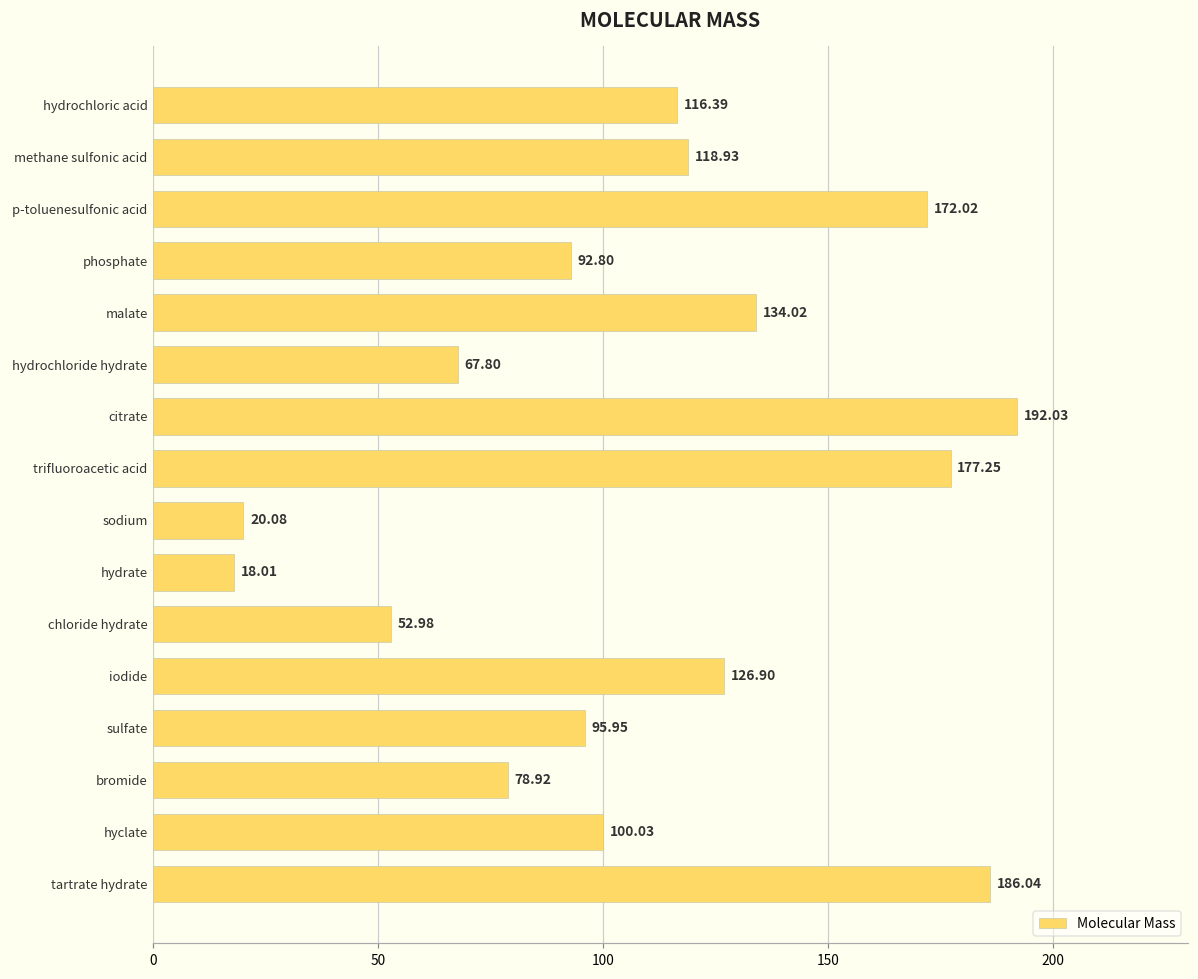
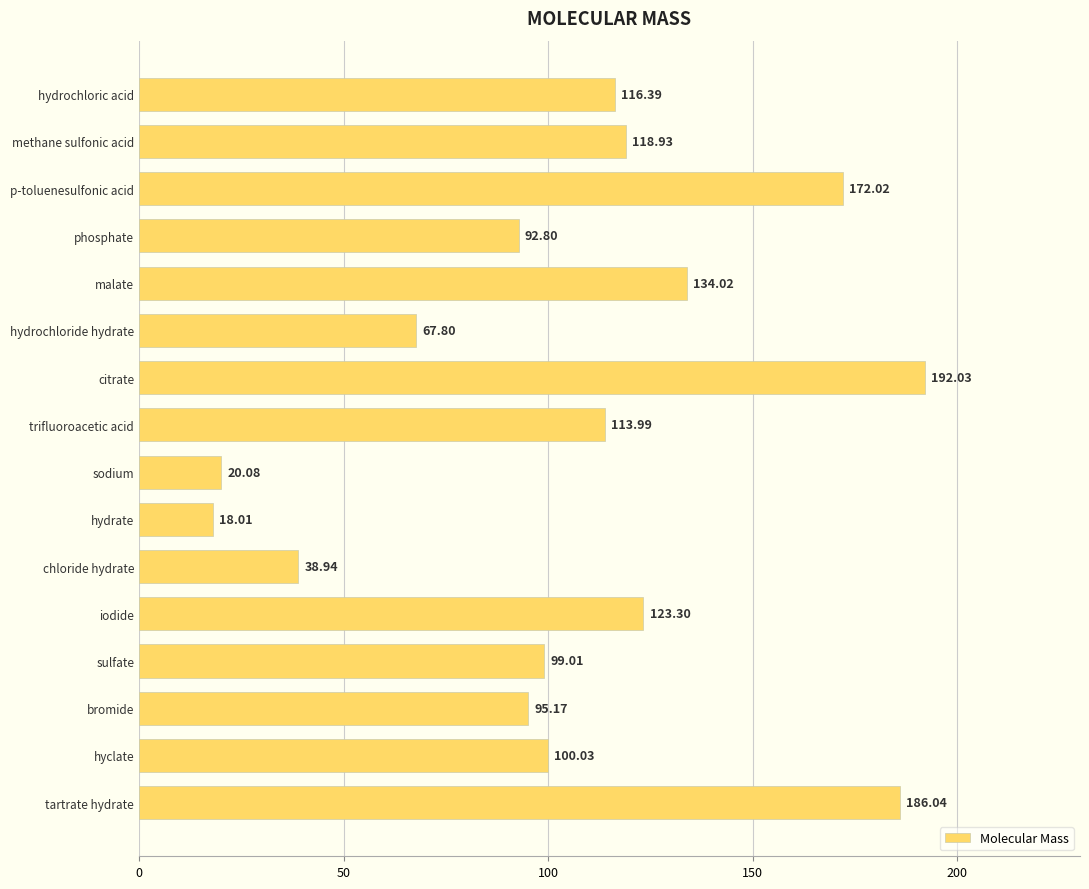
trifluoroacetic acid: 177.25 -> 113.99
chloride hydrate: 52.98 -> 38.94
iodide: 126.90 -> 123.30
sulfate: 95.95 -> 99.01
bromide: 78.92 -> 95.17
